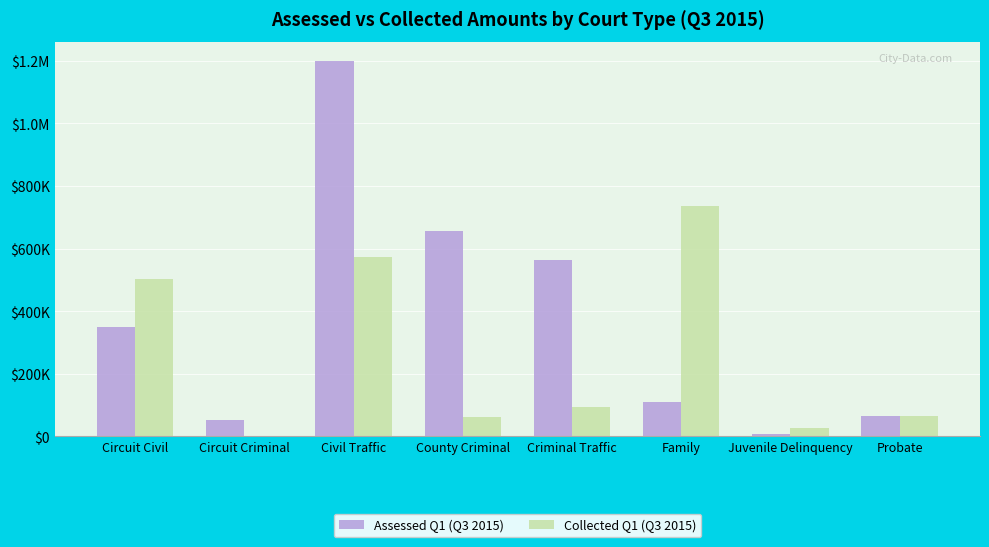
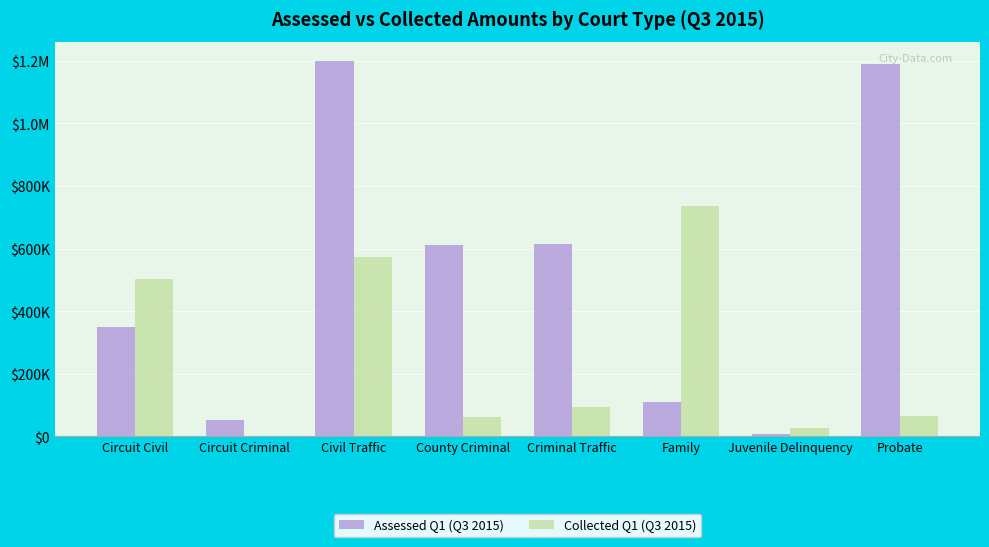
Assessed Q1 (Q3 2015), County Criminal: $660000 -> $610000
Assessed Q1 (Q3 2015), Criminal Traffic: $560000 -> $620000
Assessed Q1 (Q3 2015), Probate: $60000 -> $1190000
